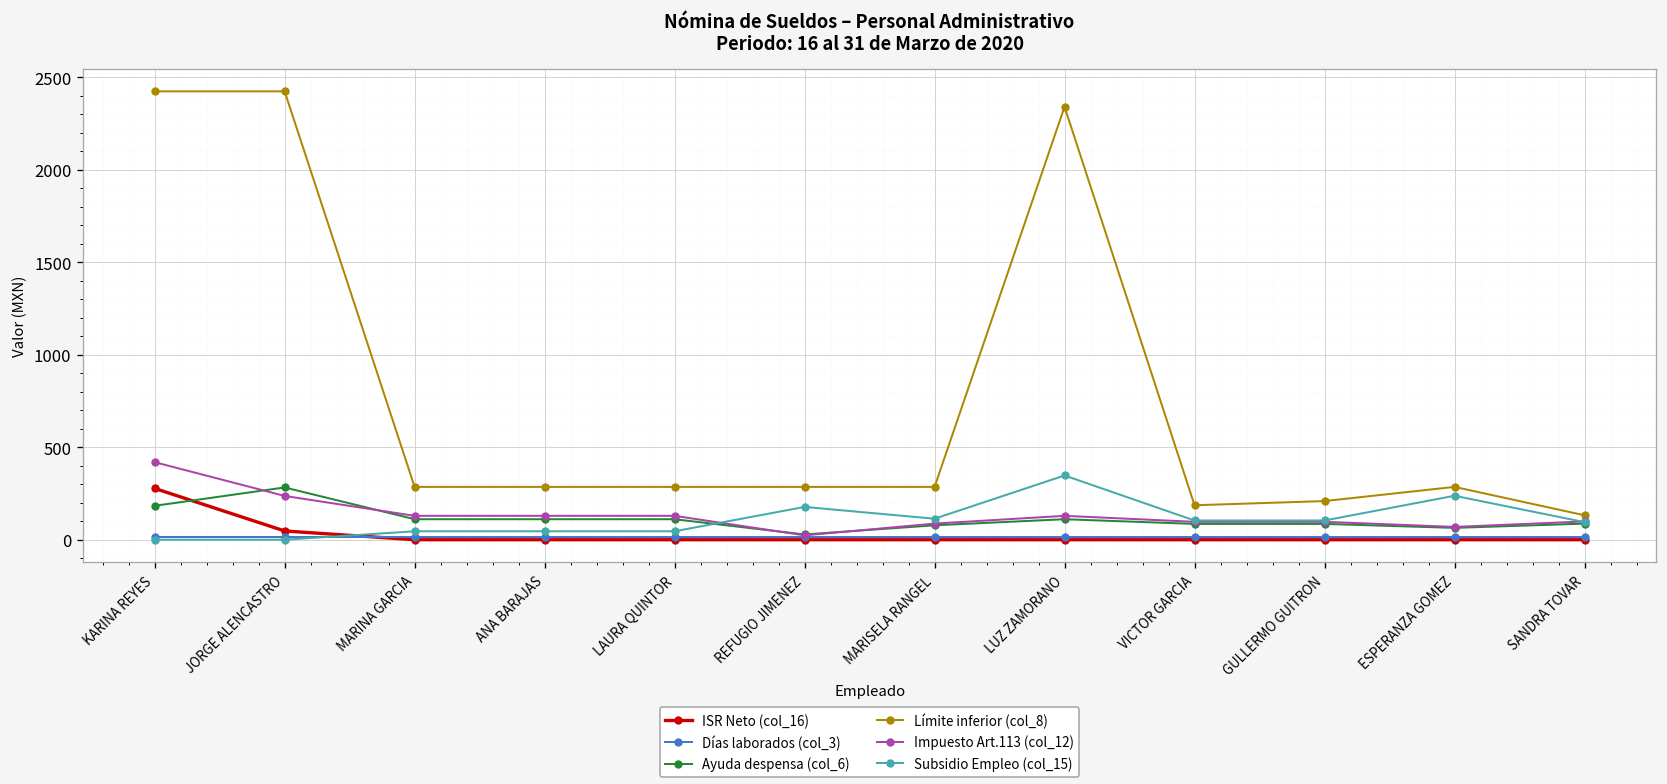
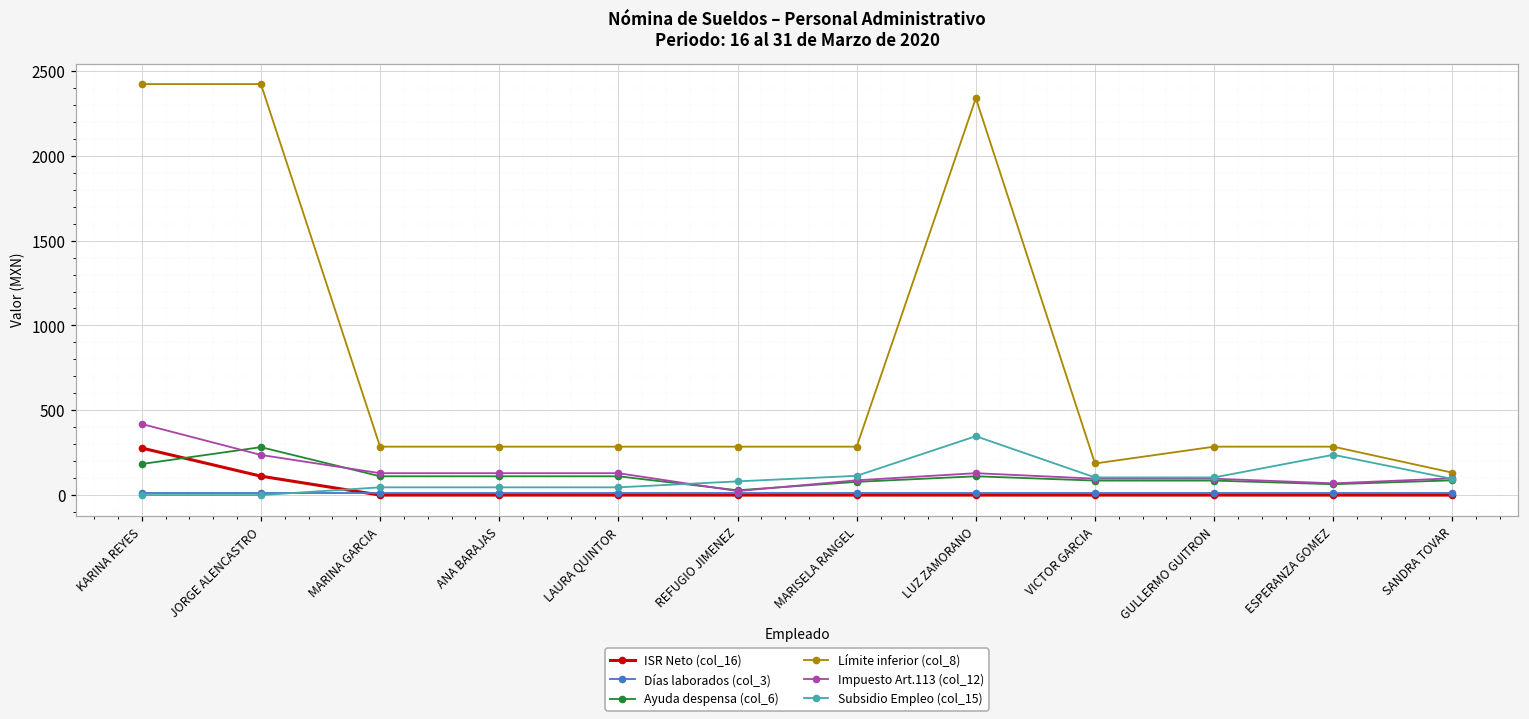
ISR Neto (col_16), JORGE ALENCASTRO: 50 -> 110
Subsidio Empleo (col_15), REFUGIO JIMENEZ: 180 -> 80
Límite inferior (col_8), GULLERMO GUITRON: 210 -> 290
